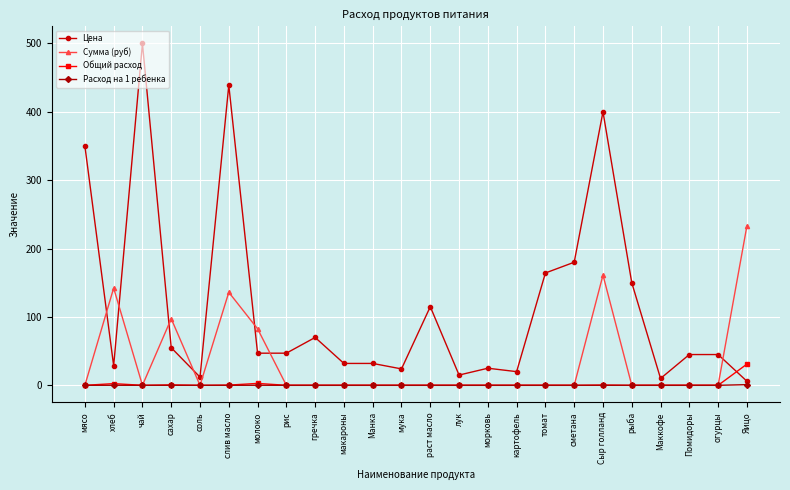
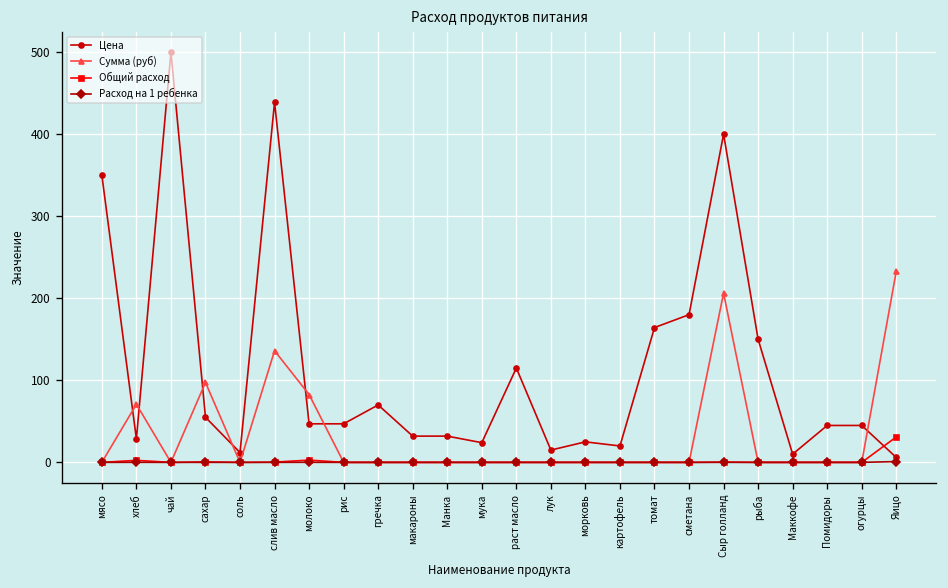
Сумма (руб), хлеб: 140 -> 70
Сумма (руб), Сыр голланд: 160 -> 210
